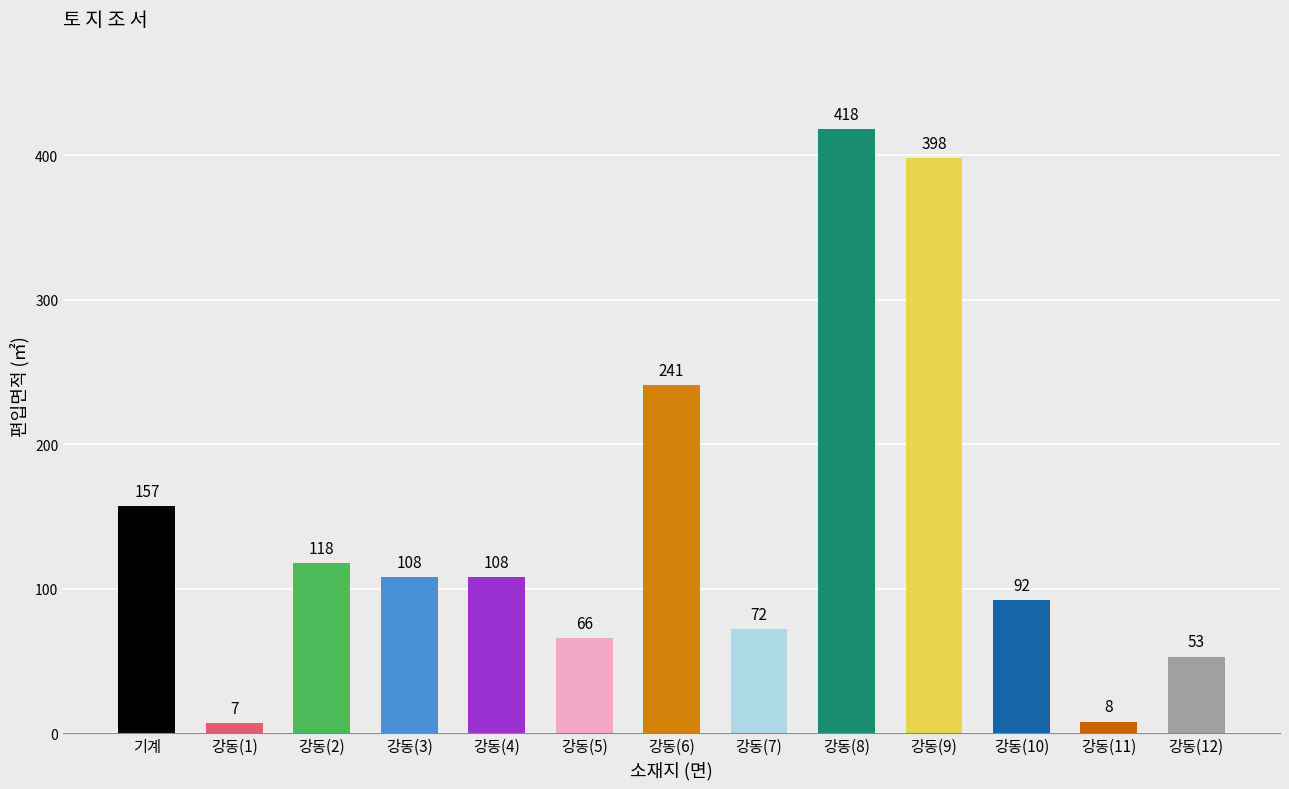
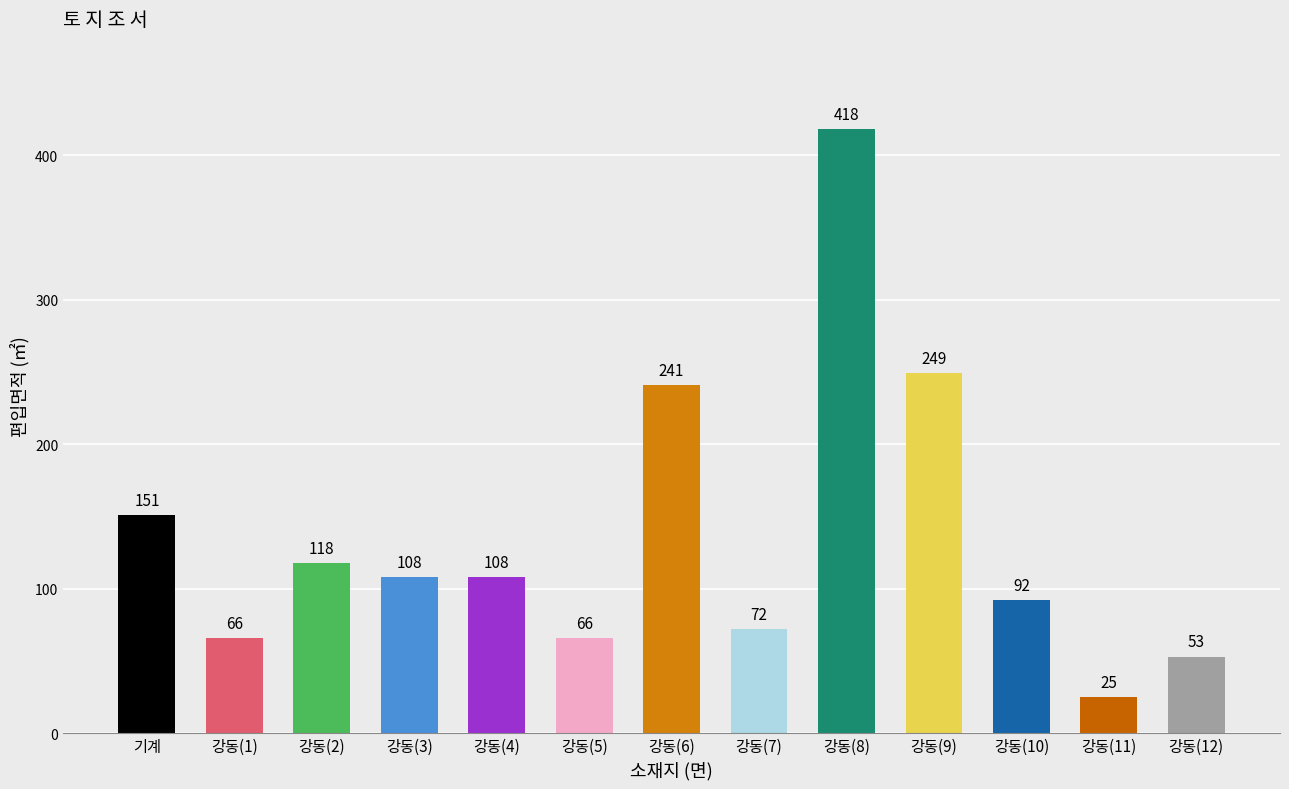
기계: 157 -> 151
강동(1): 7 -> 66
강동(9): 398 -> 249
강동(11): 8 -> 25
